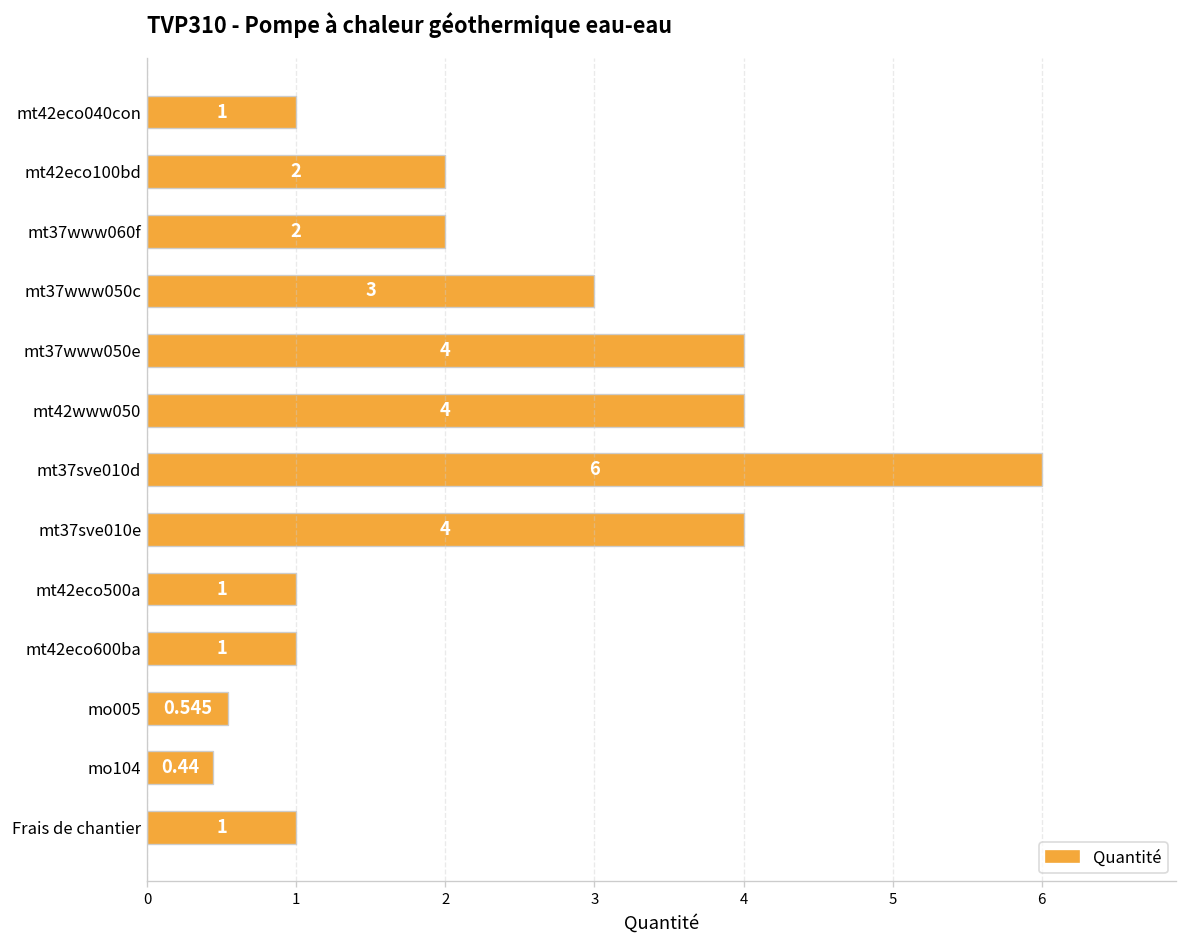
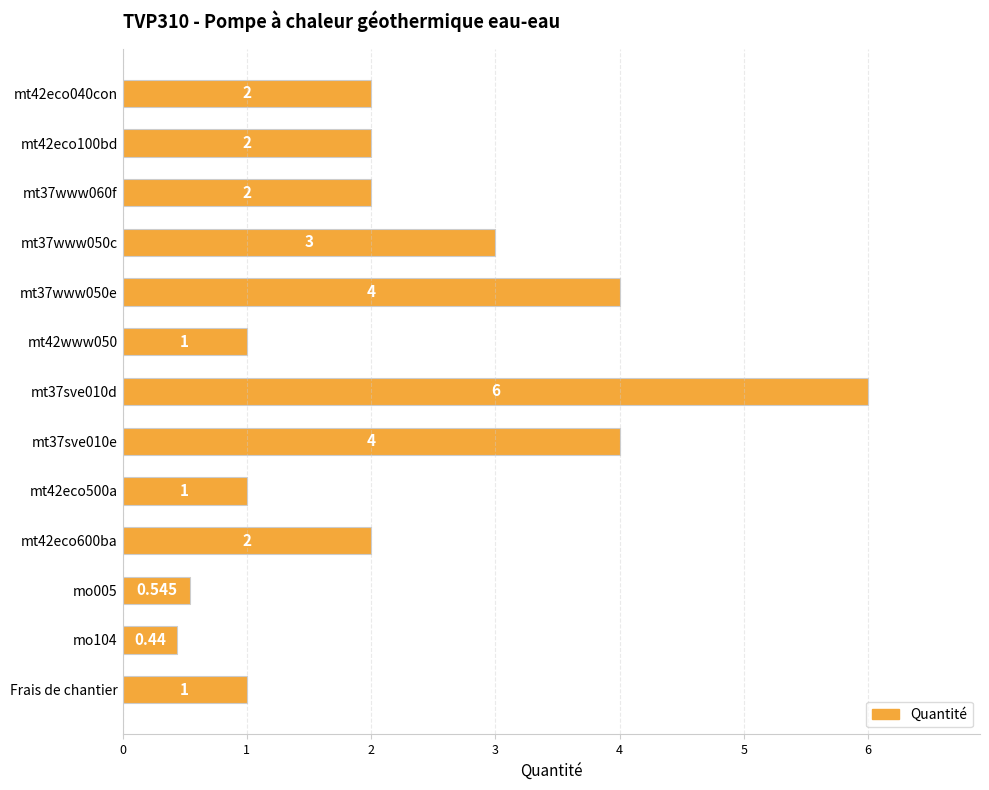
mt42eco040con: 1 -> 2
mt42www050: 4 -> 1
mt42eco600ba: 1 -> 2
